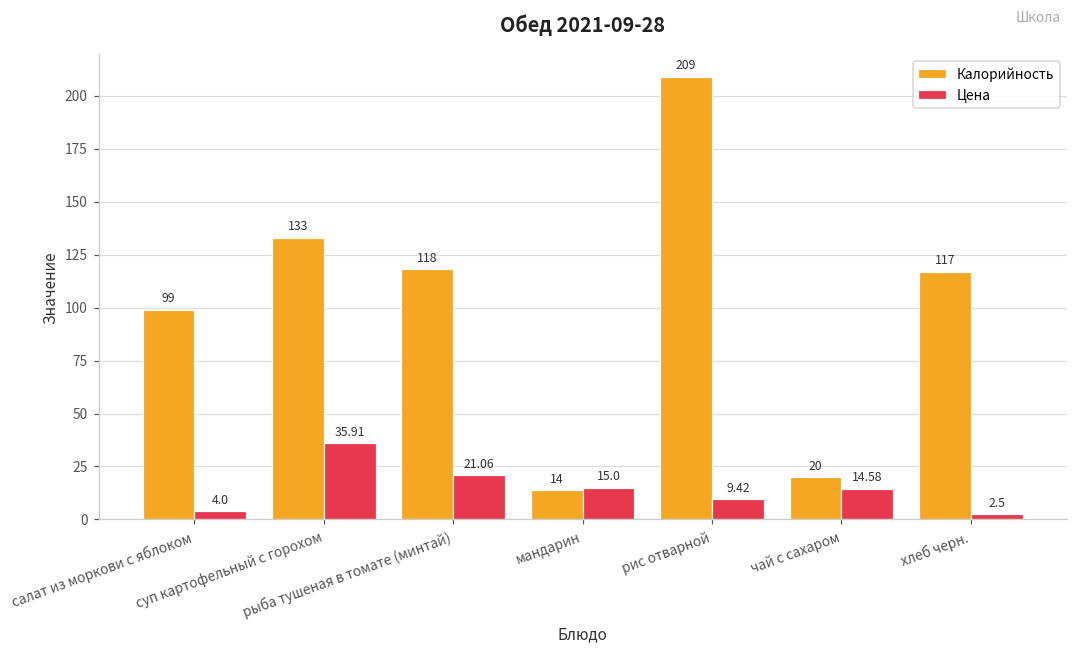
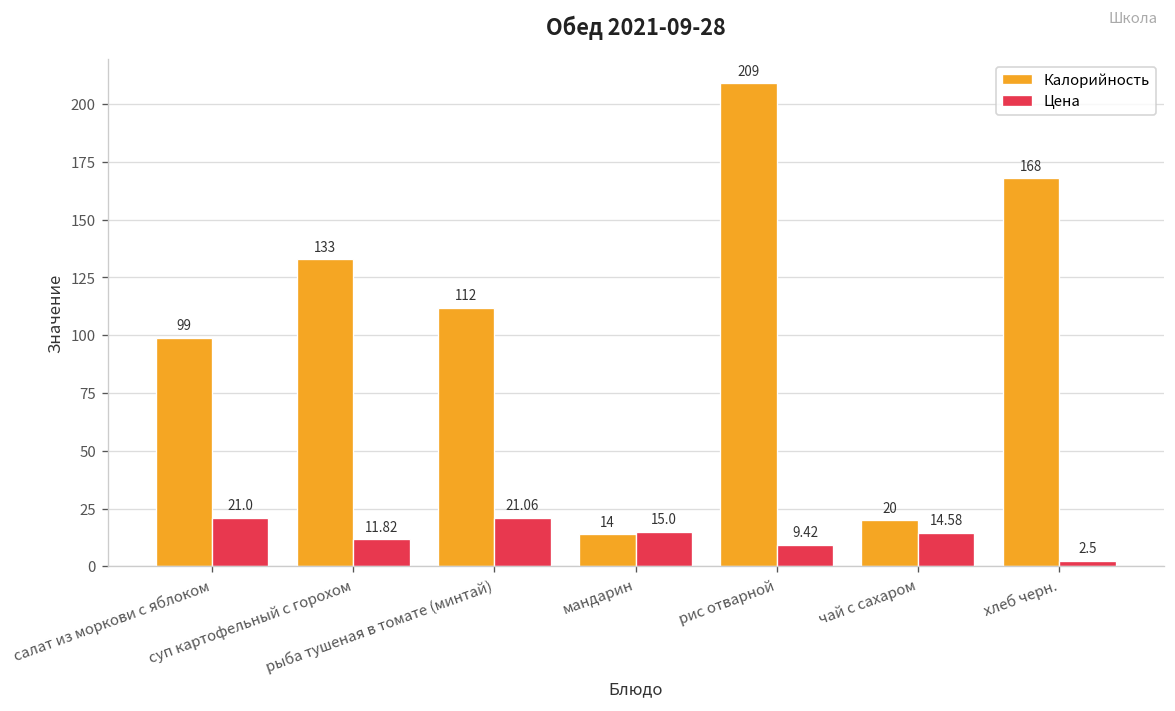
Цена, салат из моркови с яблоком: 4.0 -> 21.0
Цена, суп картофельный с горохом: 35.91 -> 11.82
Калорийность, рыба тушеная в томате (минтай): 118 -> 112
Калорийность, хлеб черн.: 117 -> 168
